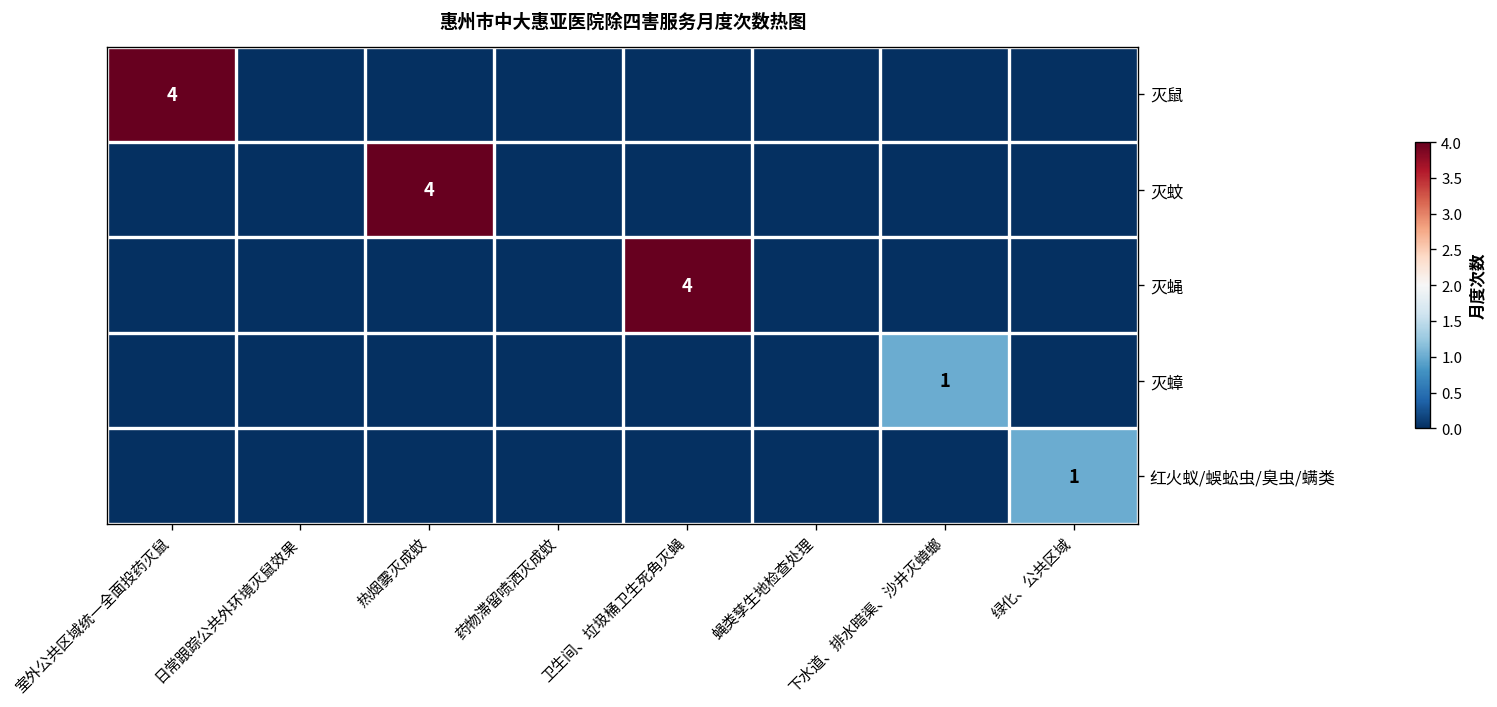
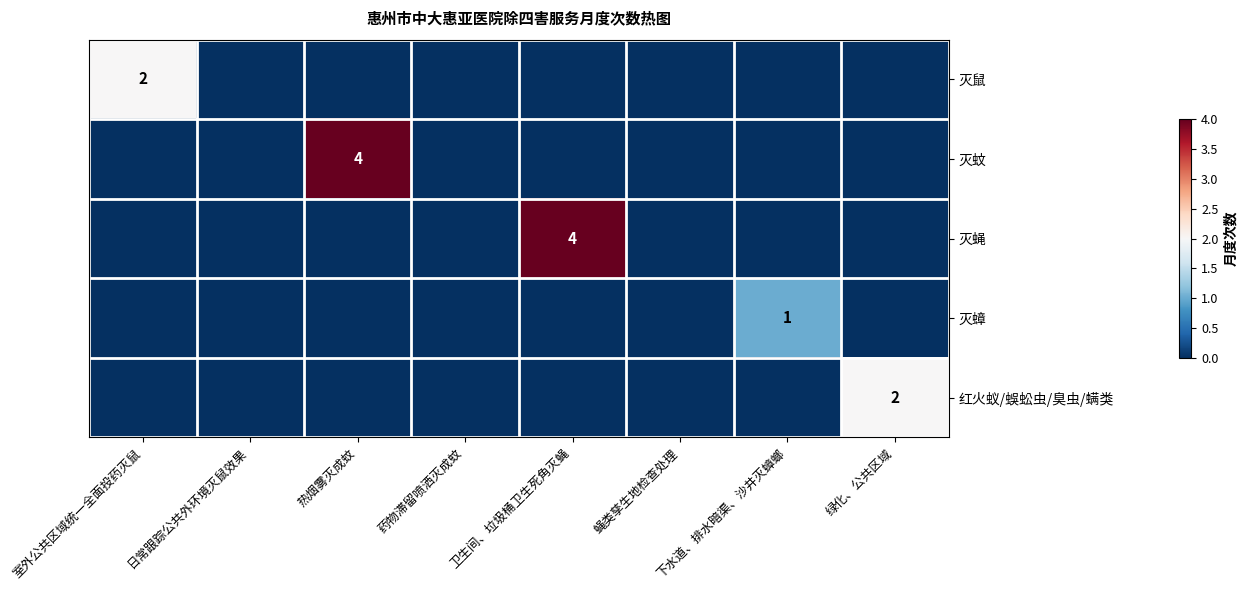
灭鼠, 室外公共区域统一全面投药灭鼠: 4 -> 2
红火蚁/蜈蚣虫/臭虫/螨类, 绿化、公共区域: 1 -> 2
